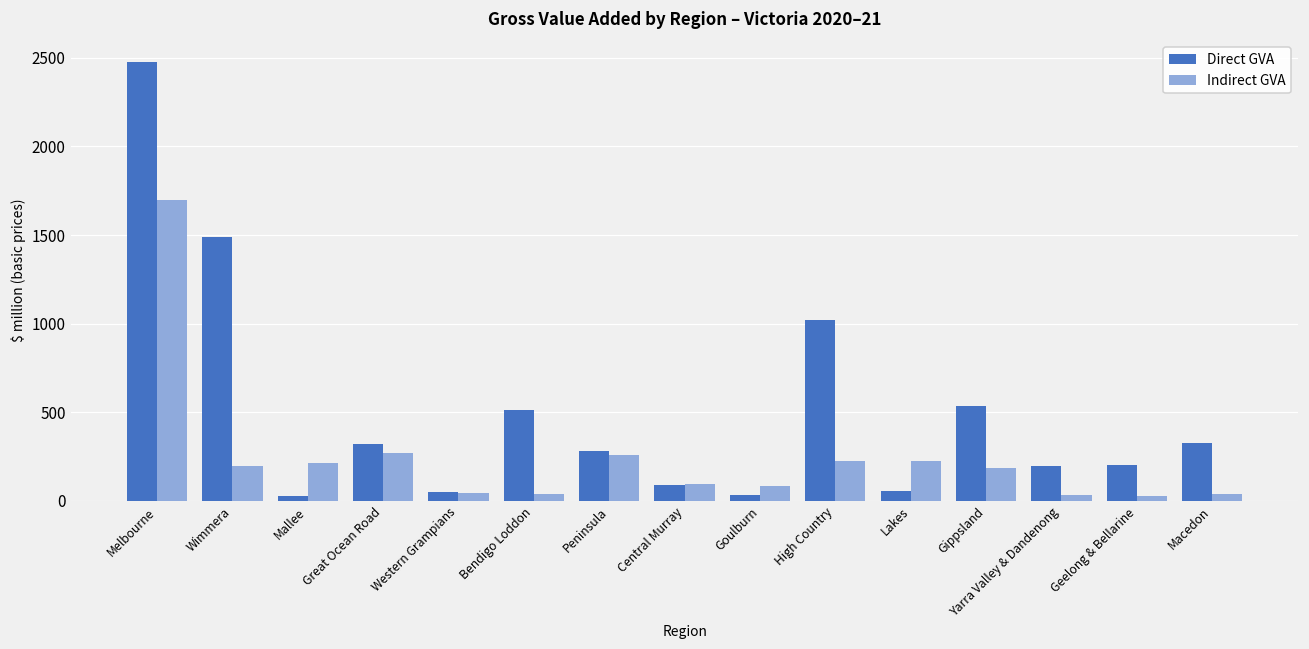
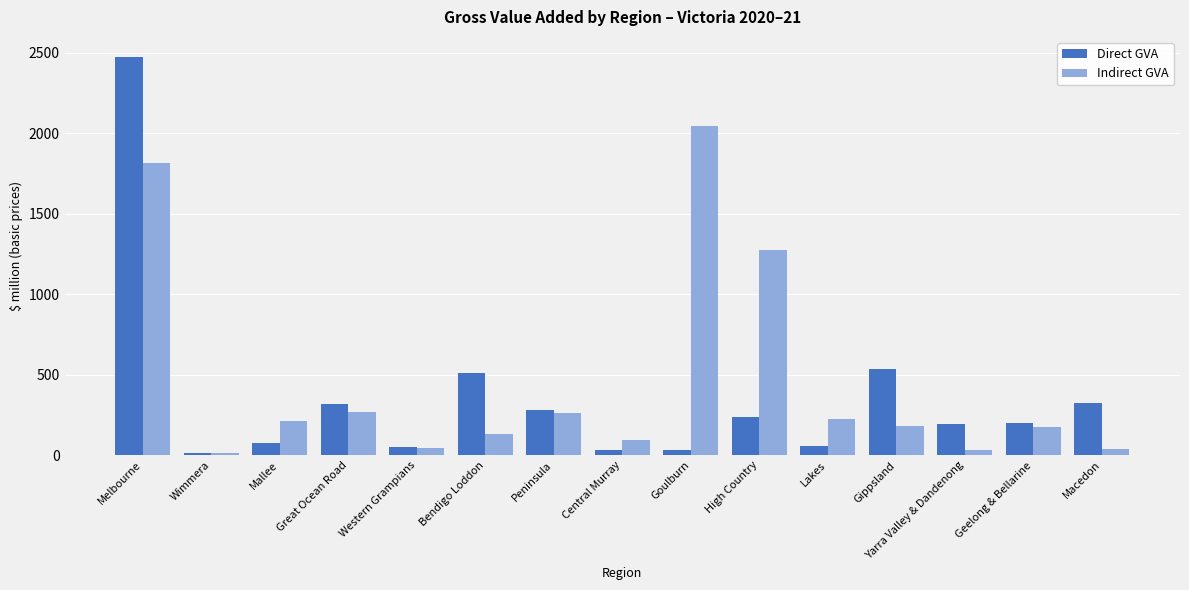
Indirect GVA, Melbourne: 1700 -> 1810
Direct GVA, Wimmera: 1490 -> 10
Indirect GVA, Wimmera: 190 -> 20
Direct GVA, Mallee: 30 -> 80
Indirect GVA, Bendigo Loddon: 40 -> 130
Direct GVA, Central Murray: 90 -> 30
Indirect GVA, Goulburn: 80 -> 2040
Direct GVA, High Country: 1020 -> 240
Indirect GVA, High Country: 220 -> 1270
Indirect GVA, Geelong & Bellarine: 30 -> 180
